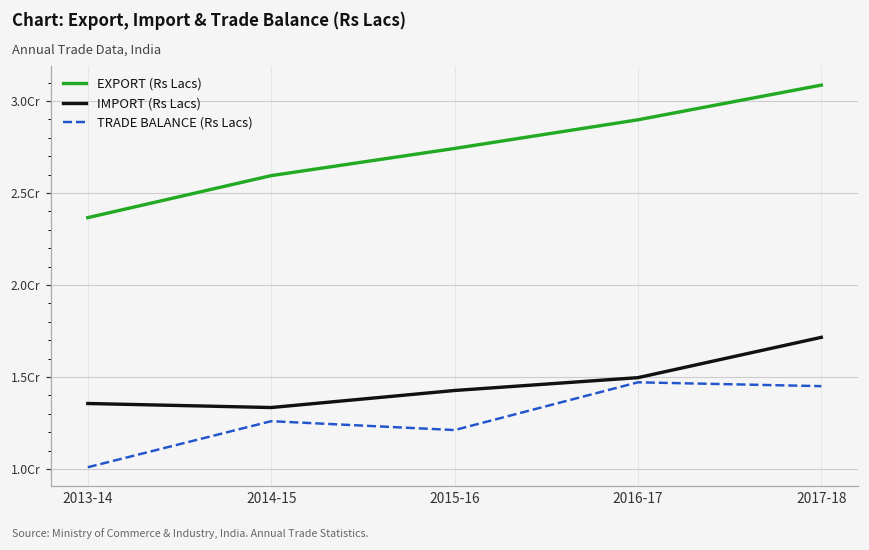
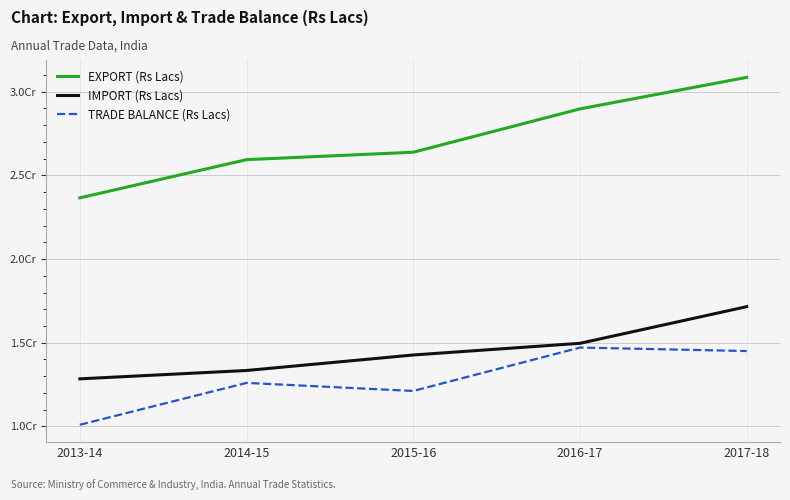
IMPORT (Rs Lacs), 2013-14: 1.36Cr -> 1.28Cr
EXPORT (Rs Lacs), 2015-16: 2.74Cr -> 2.64Cr
